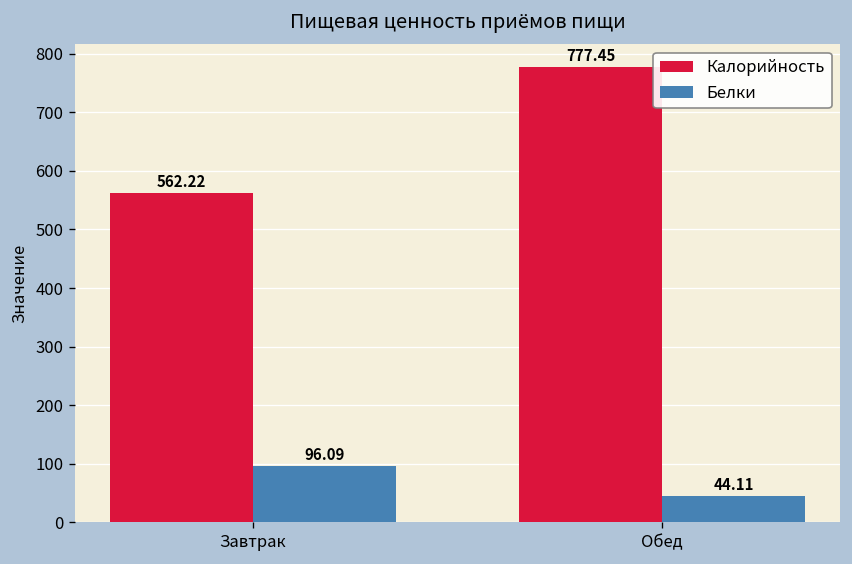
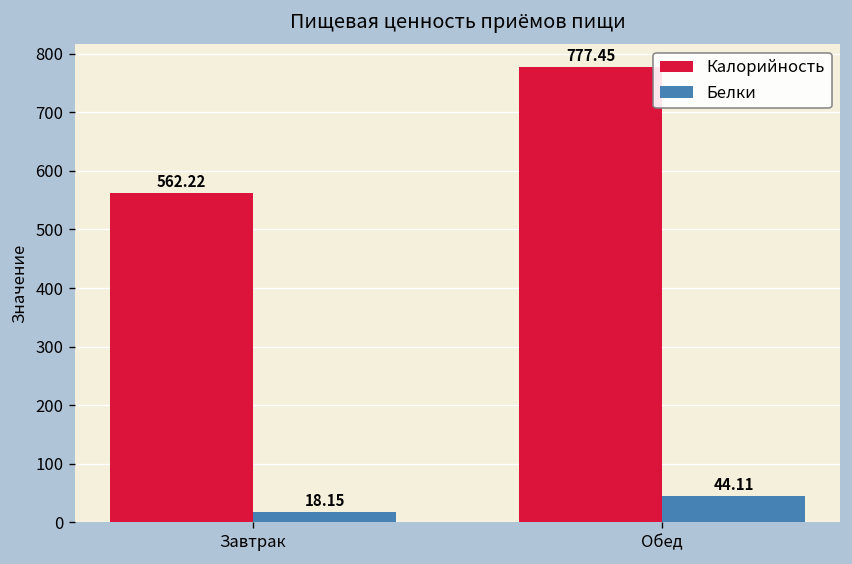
Белки, Завтрак: 96.09 -> 18.15
